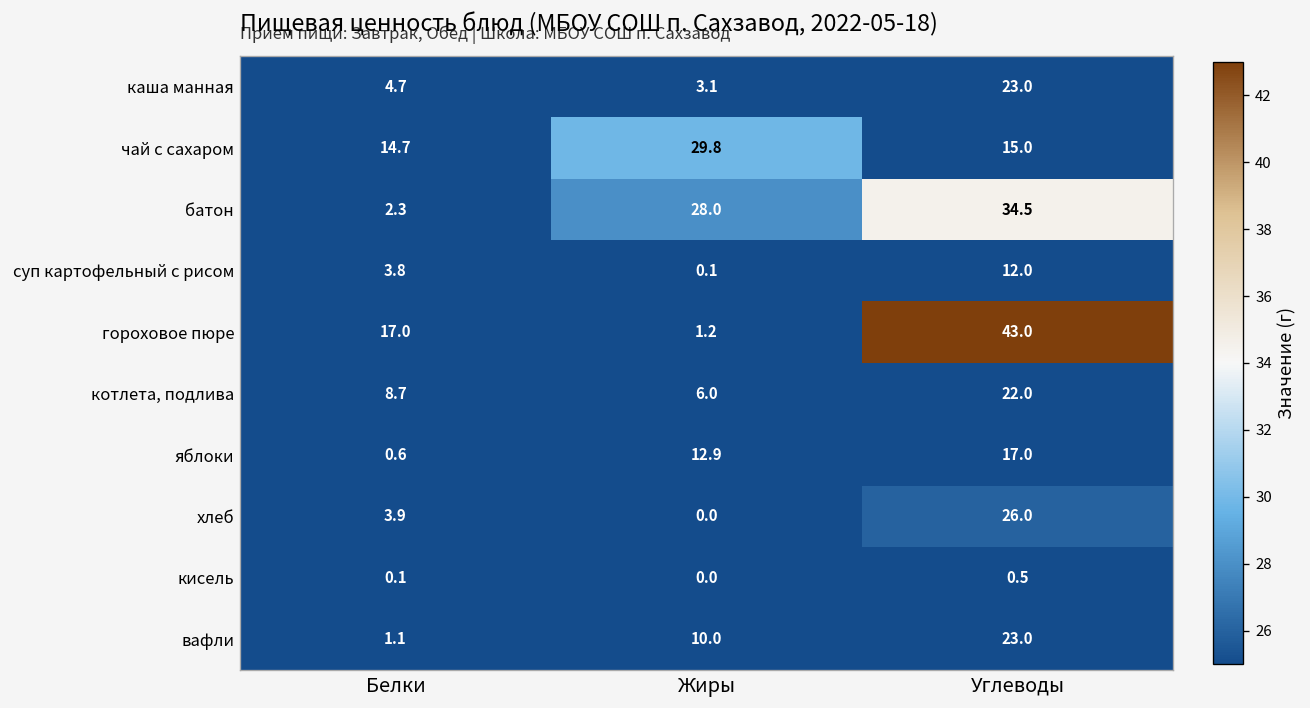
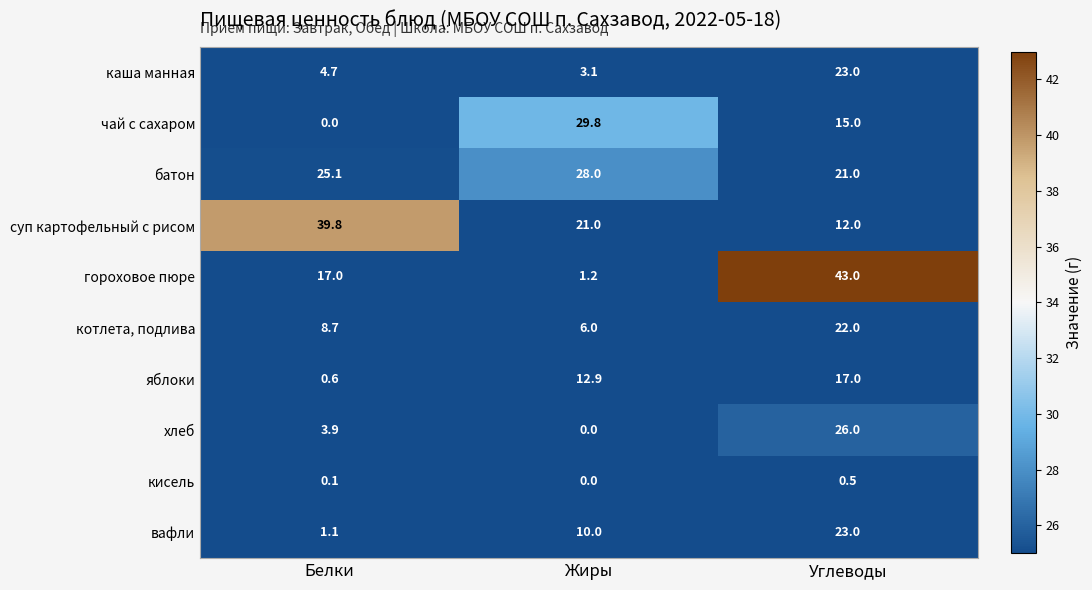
чай с сахаром, Белки: 14.7 -> 0.0
батон, Белки: 2.3 -> 25.1
батон, Углеводы: 34.5 -> 21.0
суп картофельный с рисом, Белки: 3.8 -> 39.8
суп картофельный с рисом, Жиры: 0.1 -> 21.0
